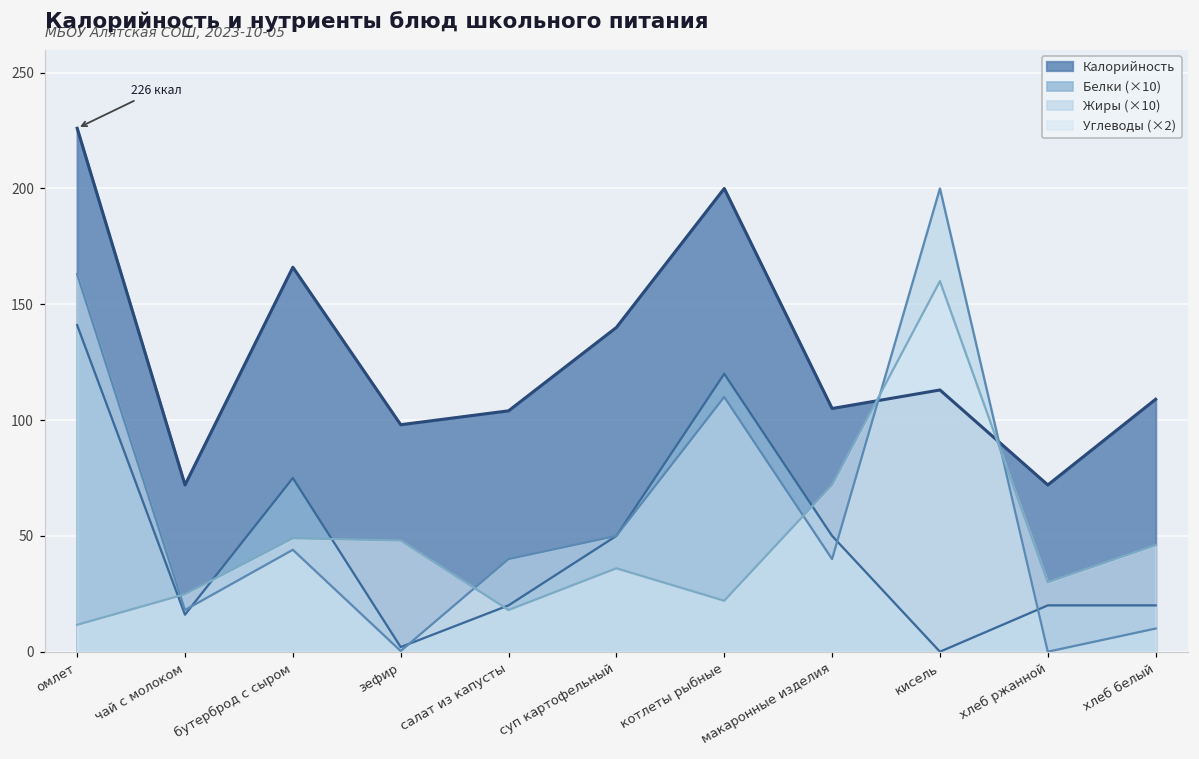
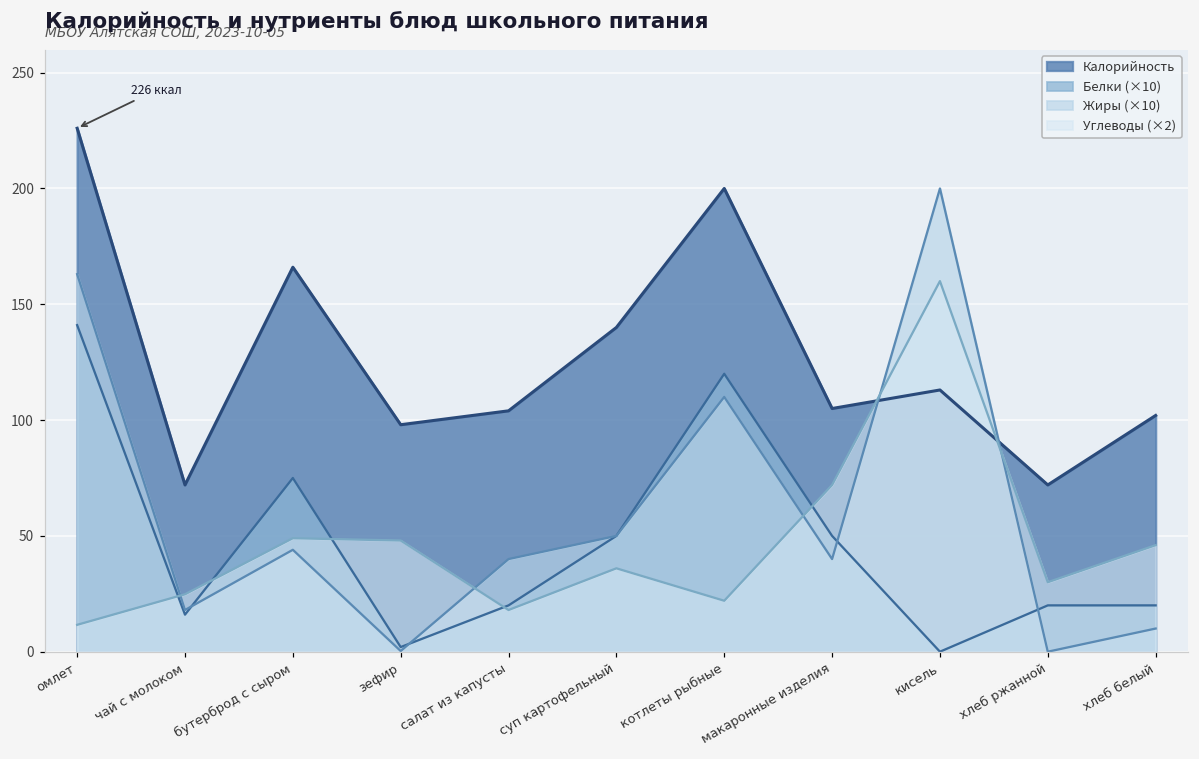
Калорийность, хлеб белый: 109 -> 102
